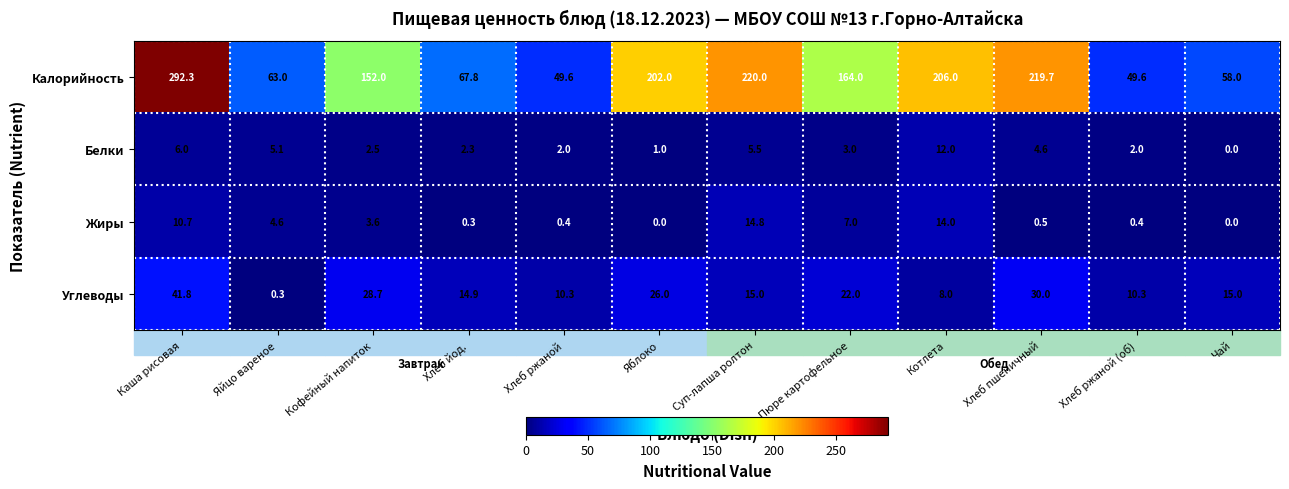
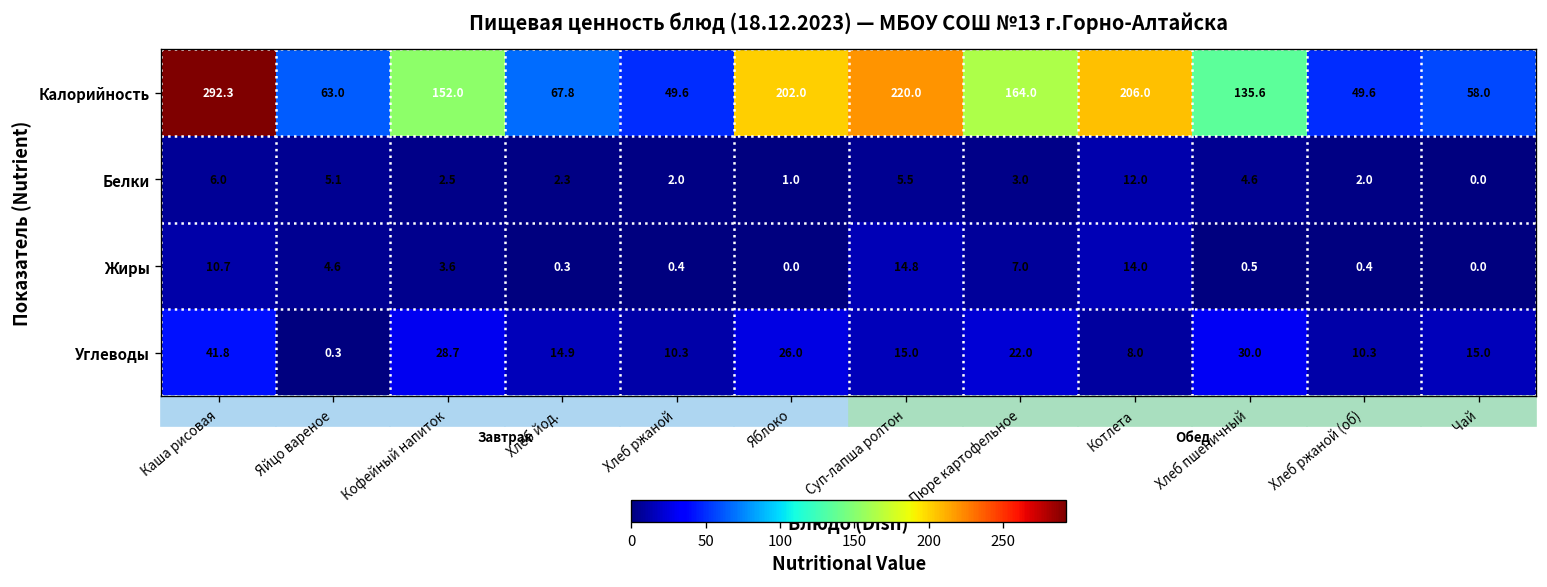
Калорийность, Хлеб пшеничный: 219.7 -> 135.6
